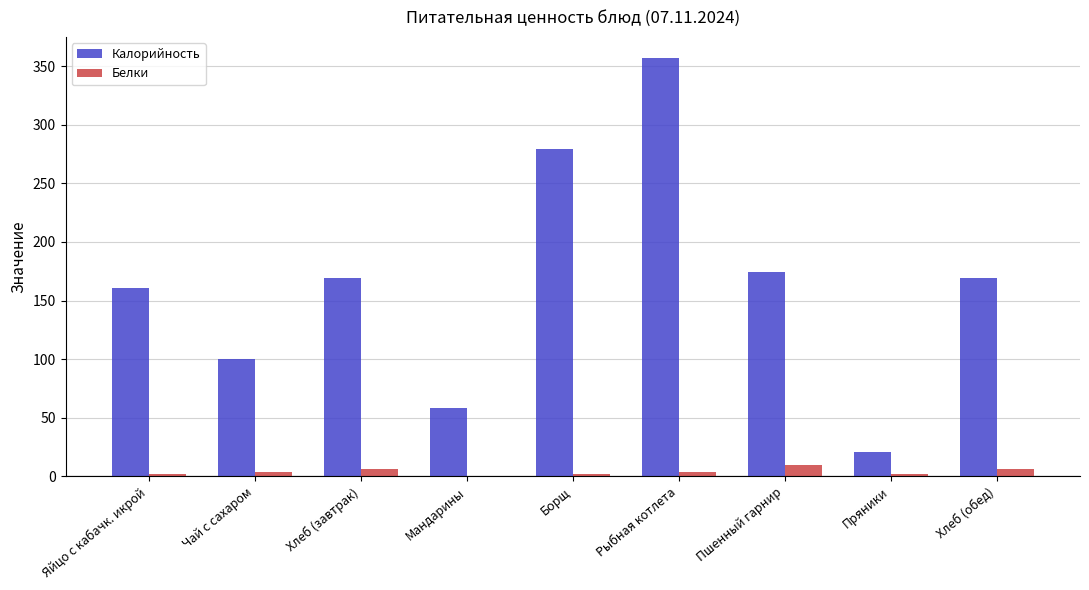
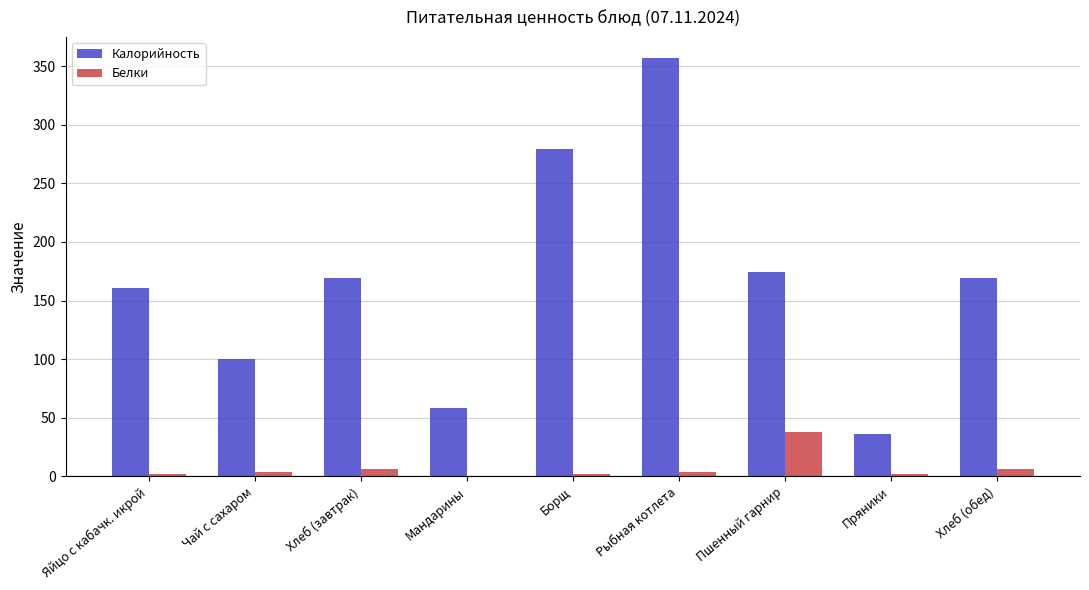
Белки, Пшенный гарнир: 10 -> 38
Калорийность, Пряники: 21 -> 36
